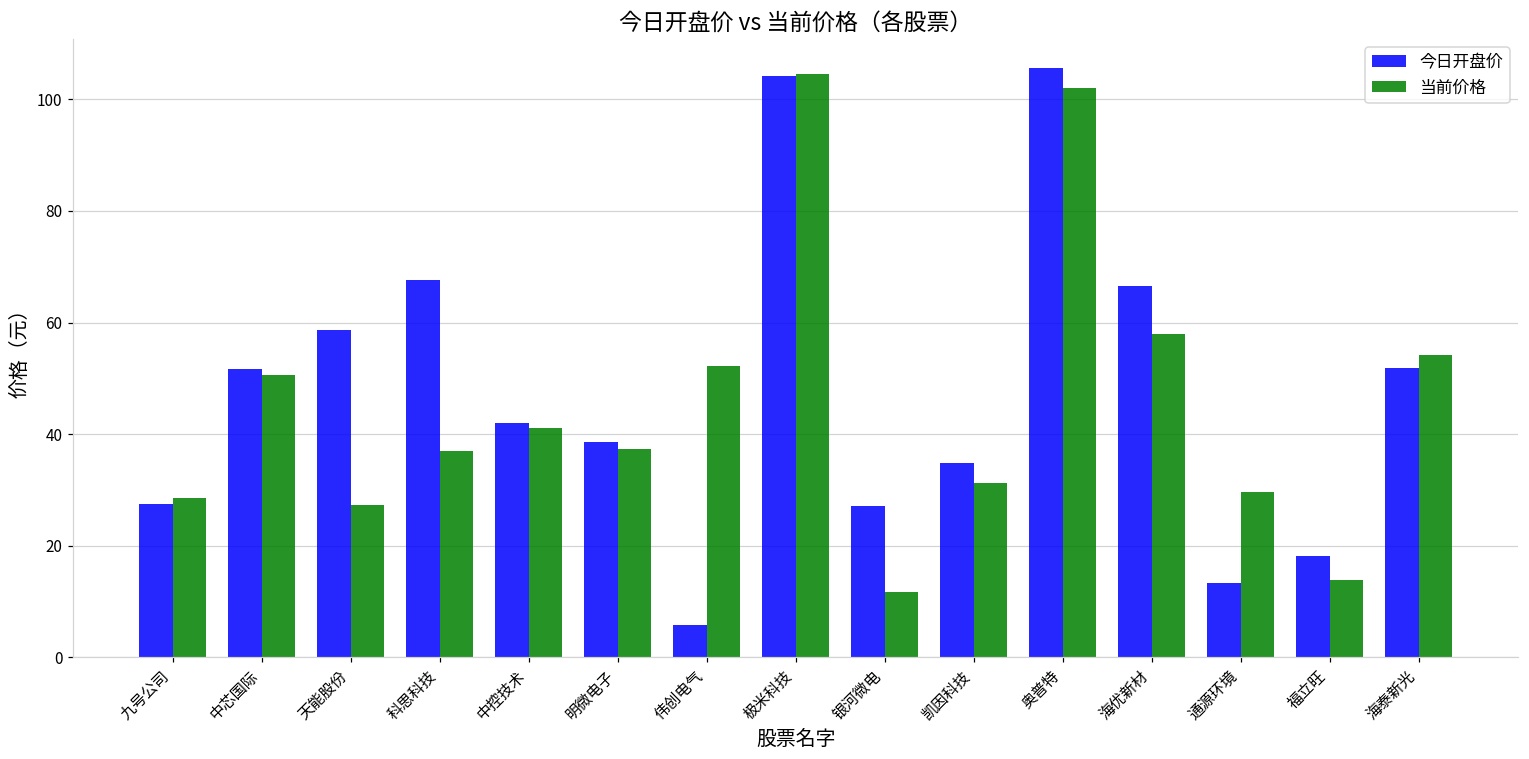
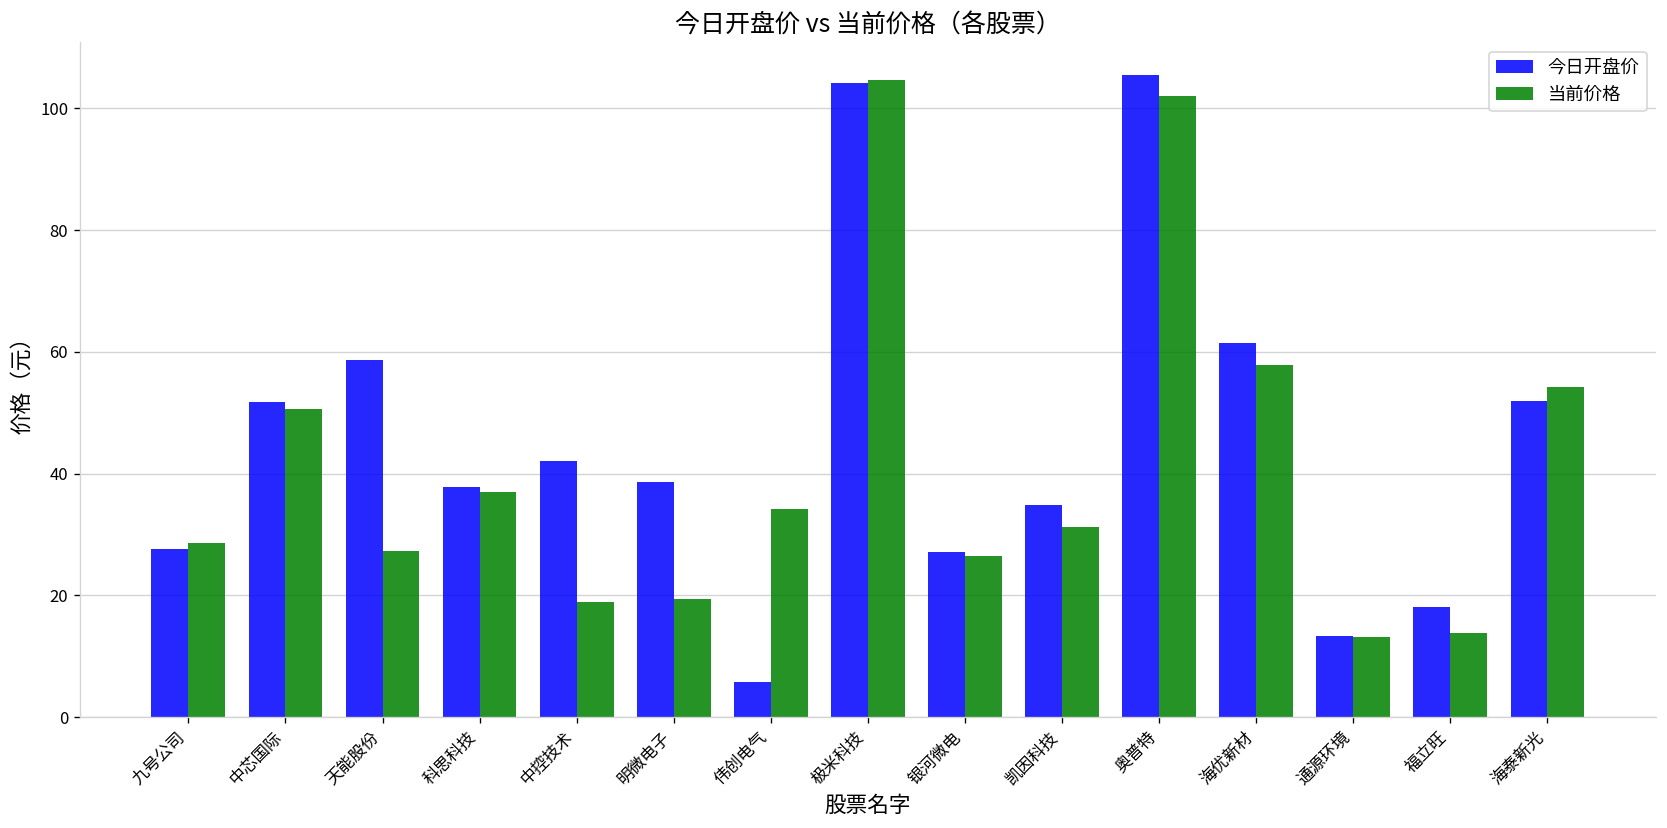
今日开盘价, 科思科技: 68 -> 38
当前价格, 中控技术: 41 -> 19
当前价格, 明微电子: 37 -> 19
当前价格, 伟创电气: 52 -> 34
当前价格, 银河微电: 12 -> 27
今日开盘价, 海优新材: 67 -> 62
当前价格, 通源环境: 30 -> 13
